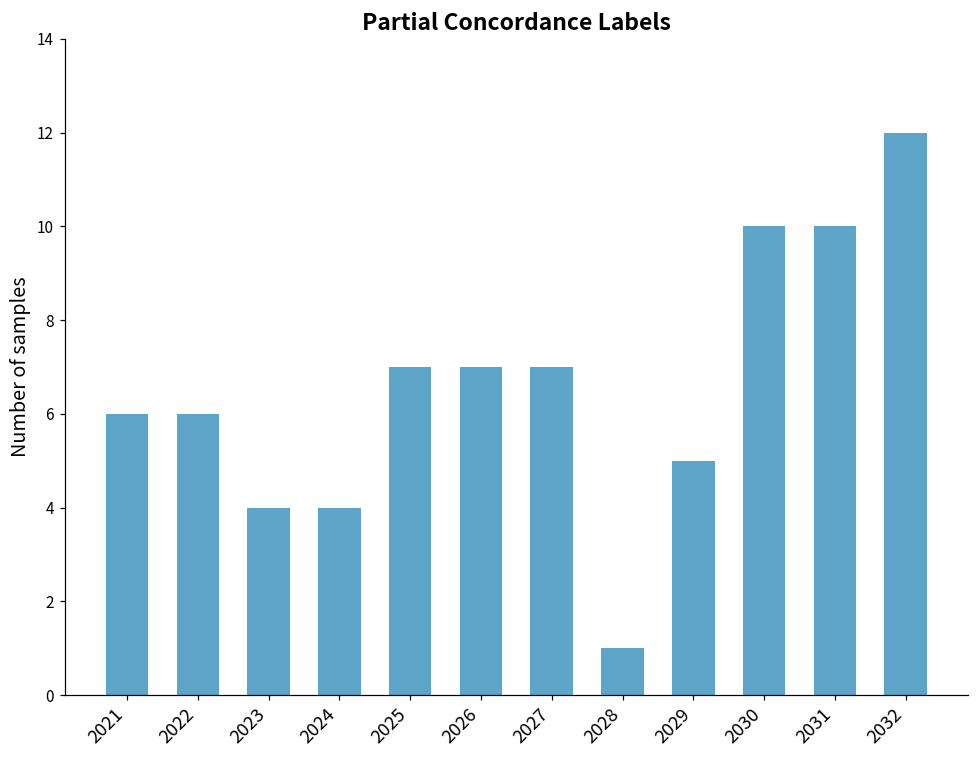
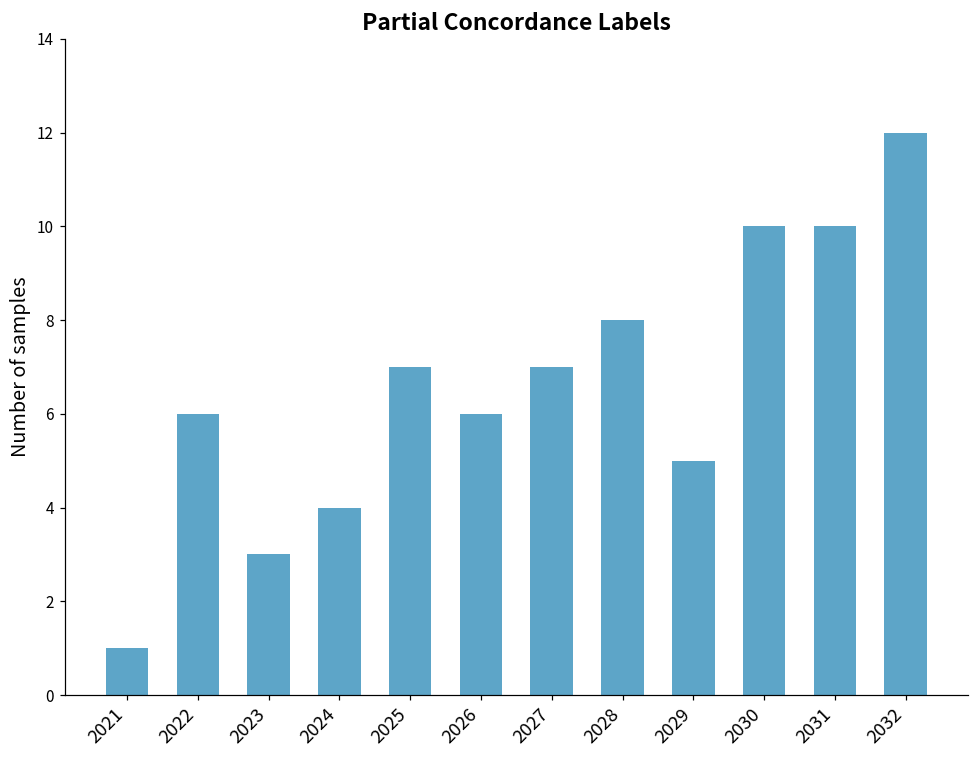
2021: 6 -> 1
2023: 4 -> 3
2026: 7 -> 6
2028: 1 -> 8
